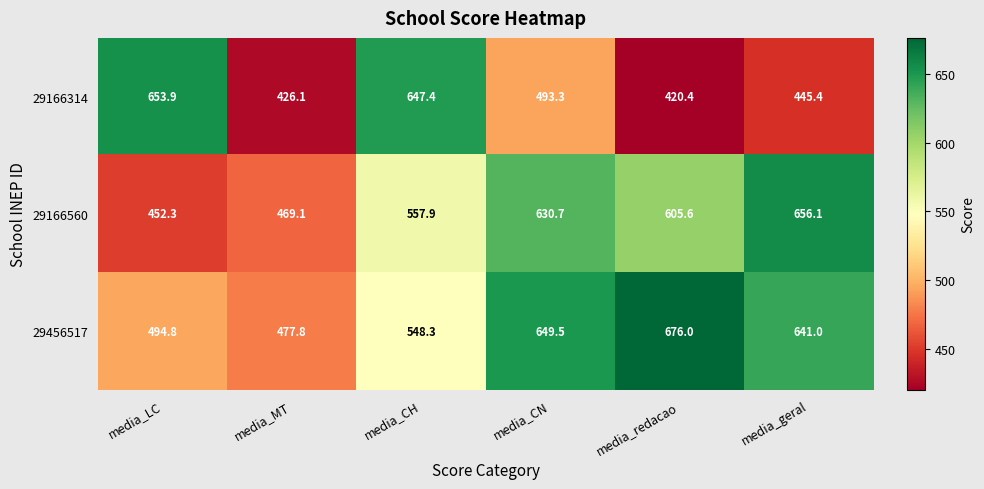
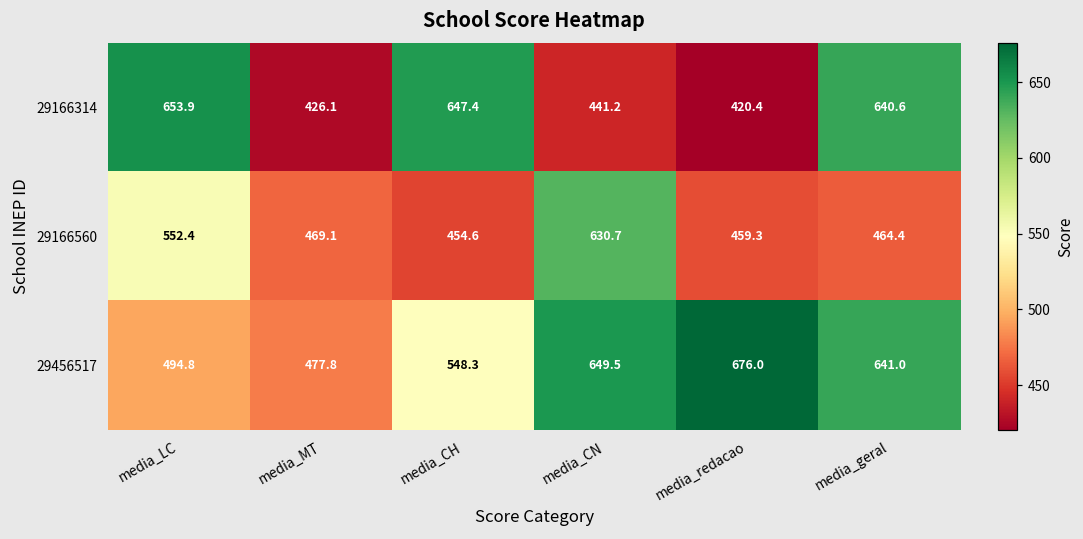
29166314, media_CN: 493.3 -> 441.2
29166314, media_geral: 445.4 -> 640.6
29166560, media_LC: 452.3 -> 552.4
29166560, media_CH: 557.9 -> 454.6
29166560, media_redacao: 605.6 -> 459.3
29166560, media_geral: 656.1 -> 464.4
